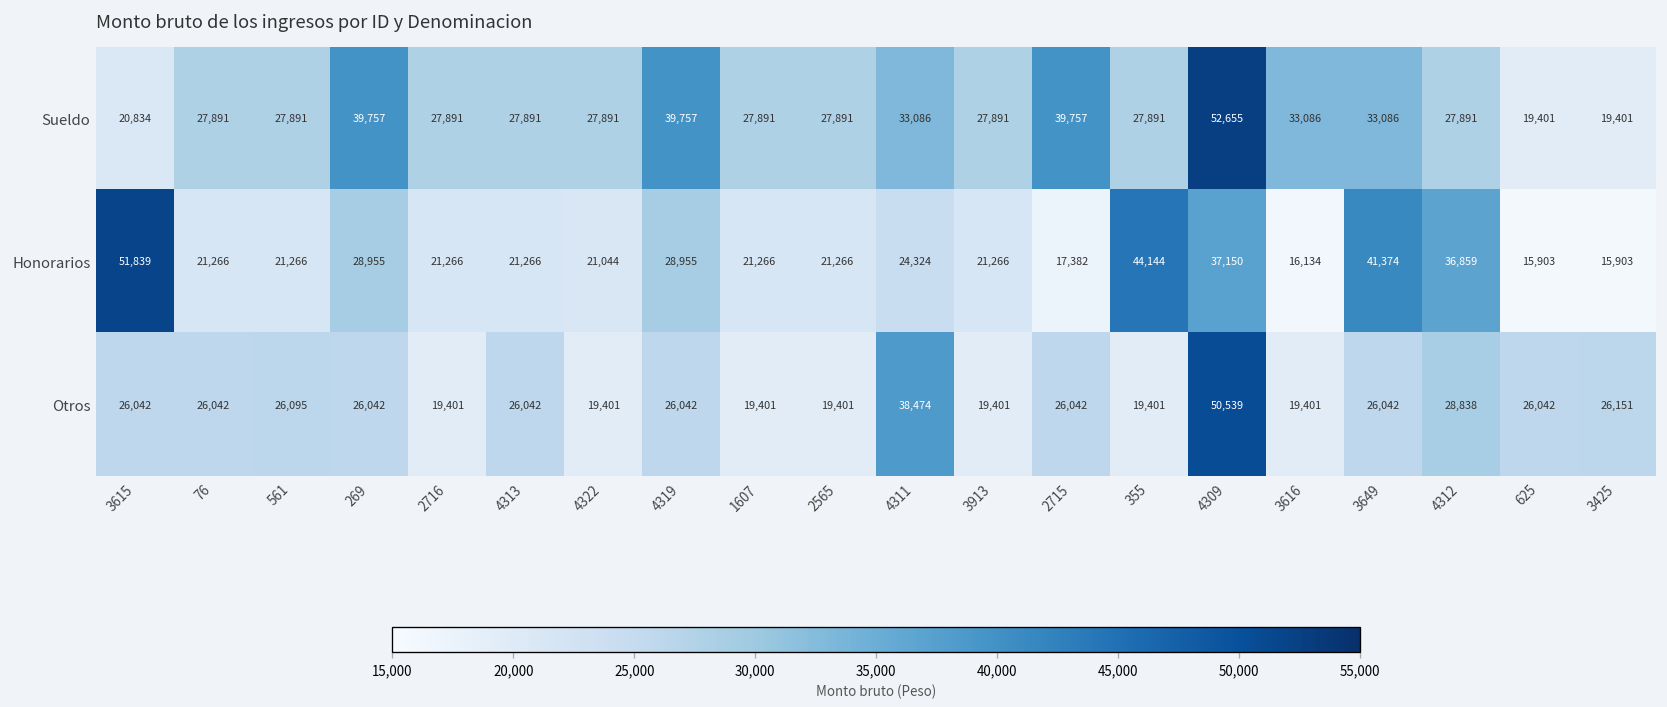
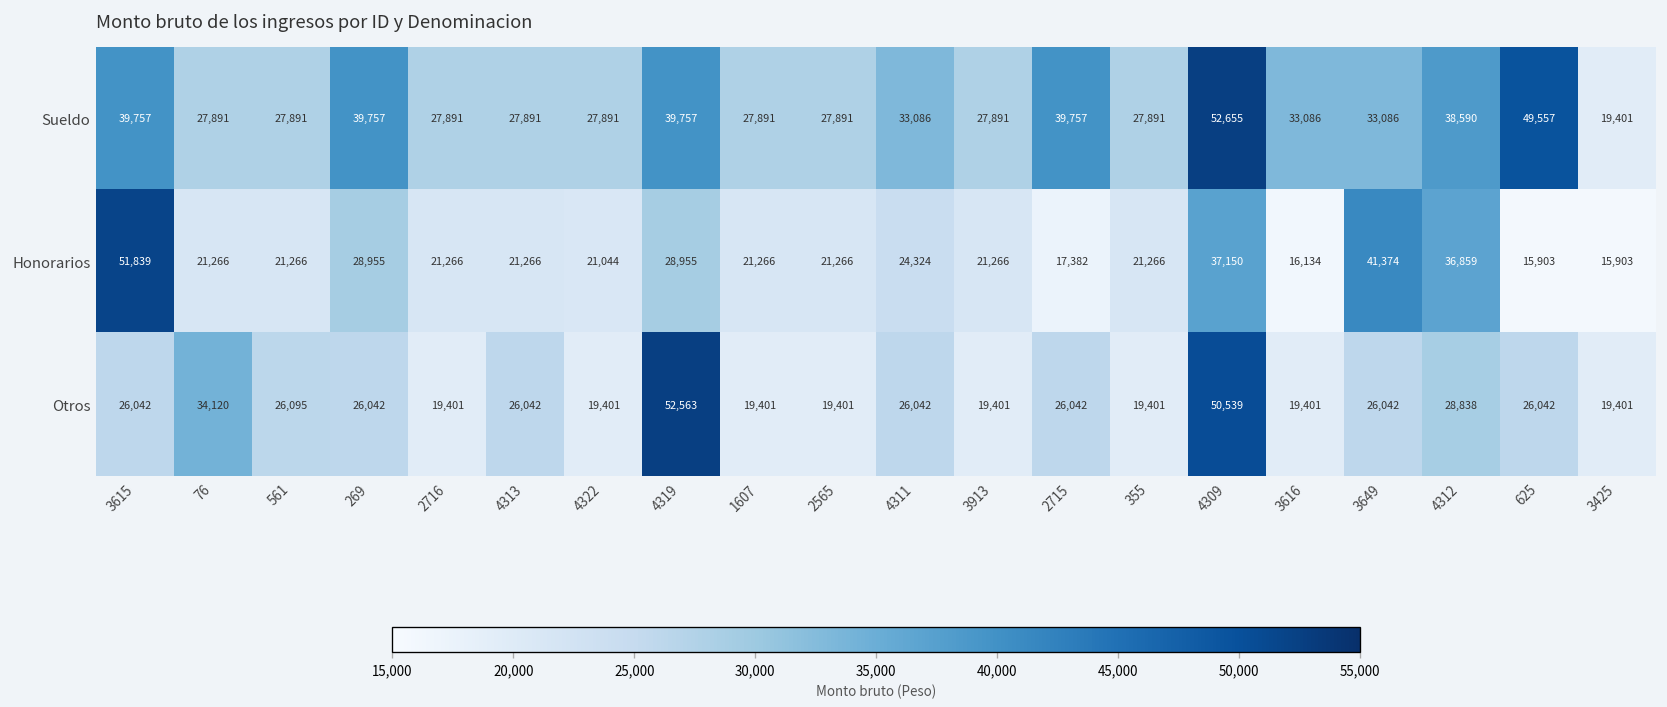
Sueldo, 3615: 20,834 -> 39,757
Sueldo, 4312: 27,891 -> 38,590
Sueldo, 625: 19,401 -> 49,557
Honorarios, 355: 44,144 -> 21,266
Otros, 76: 26,042 -> 34,120
Otros, 4319: 26,042 -> 52,563
Otros, 4311: 38,474 -> 26,042
Otros, 3425: 26,151 -> 19,401
